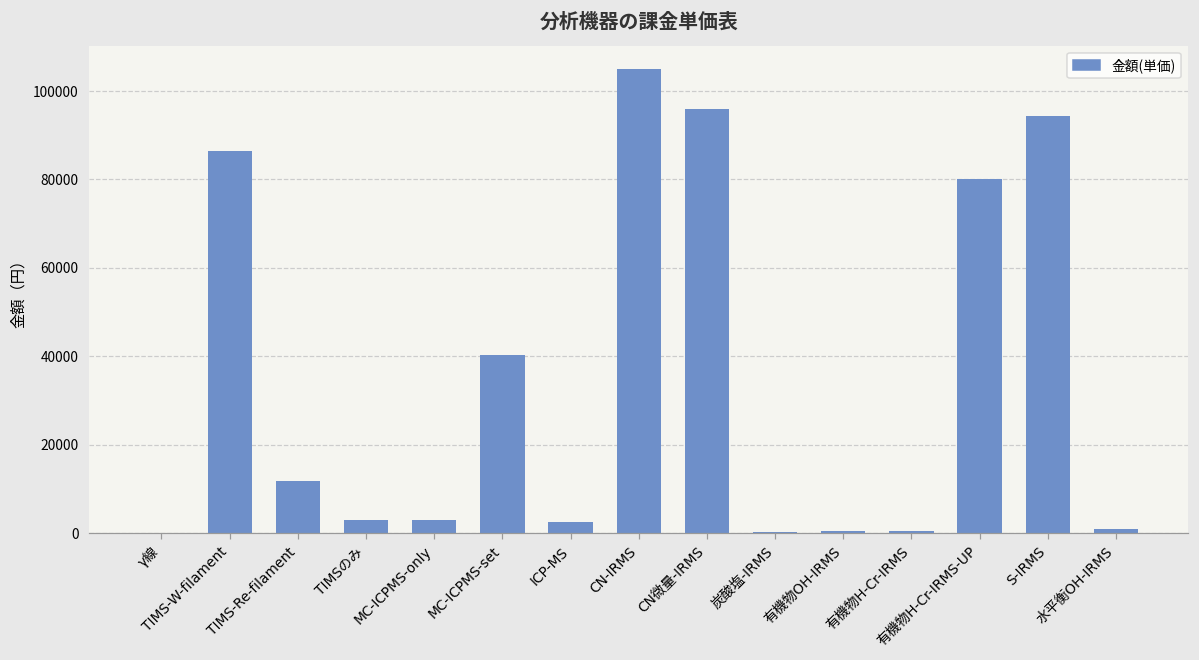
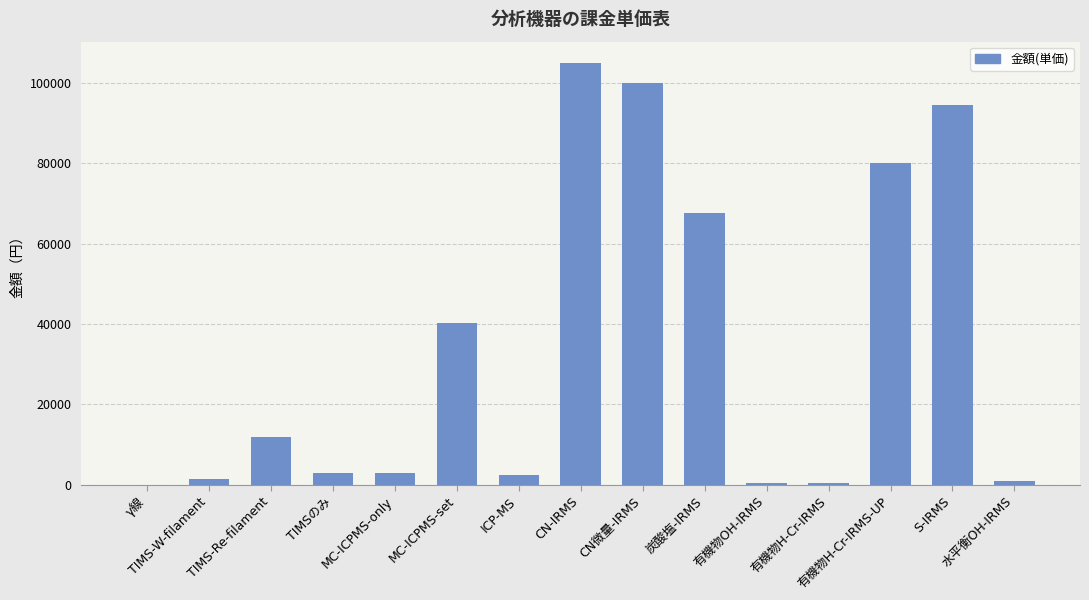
TIMS-W-filament: 87000 -> 2000
CN微量-IRMS: 96000 -> 100000
炭酸塩-IRMS: 0 -> 68000
